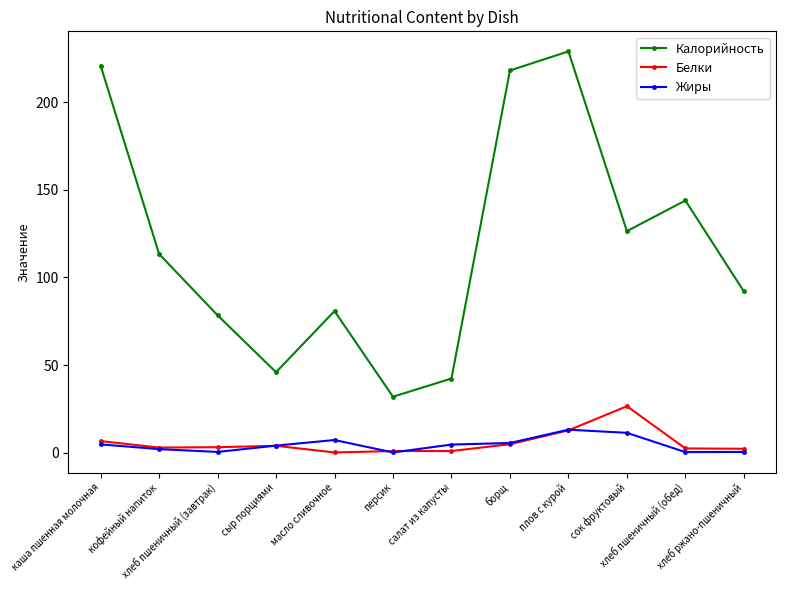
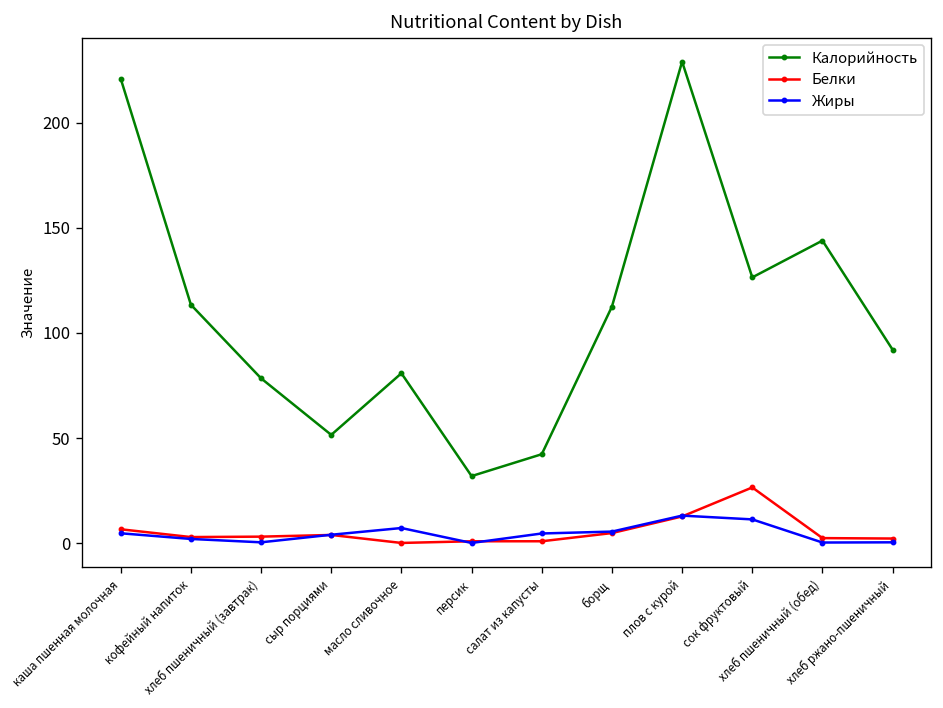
Калорийность, сыр порциями: 46 -> 52
Калорийность, борщ: 218 -> 113
